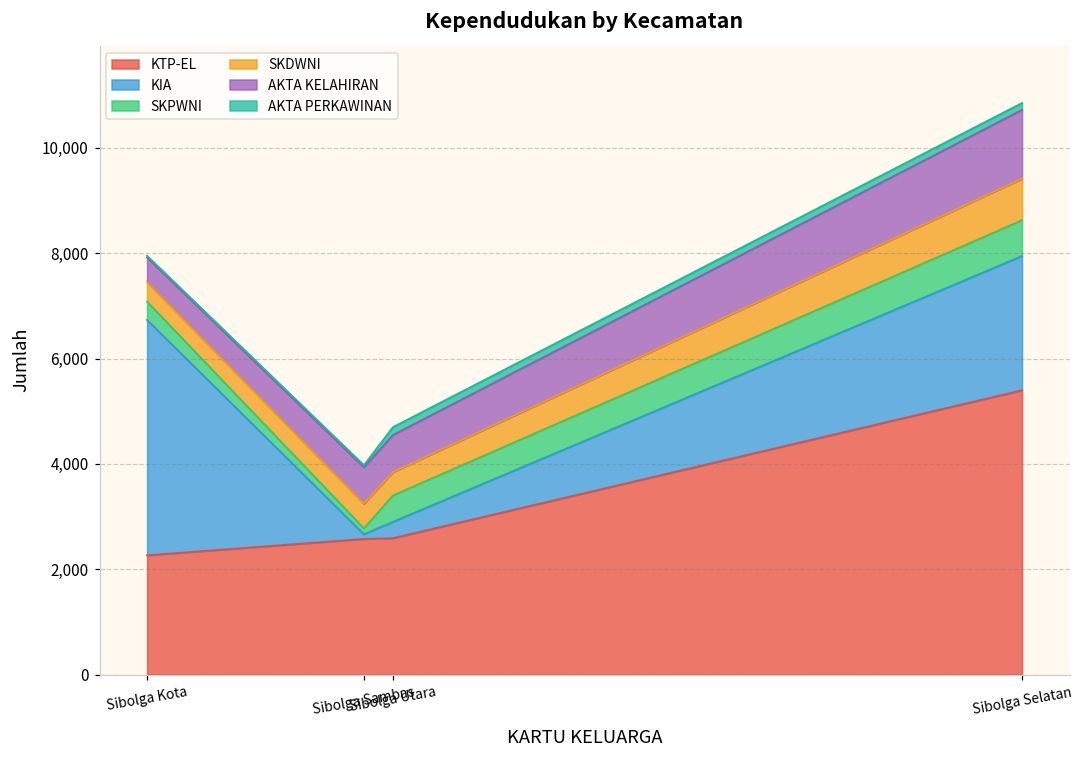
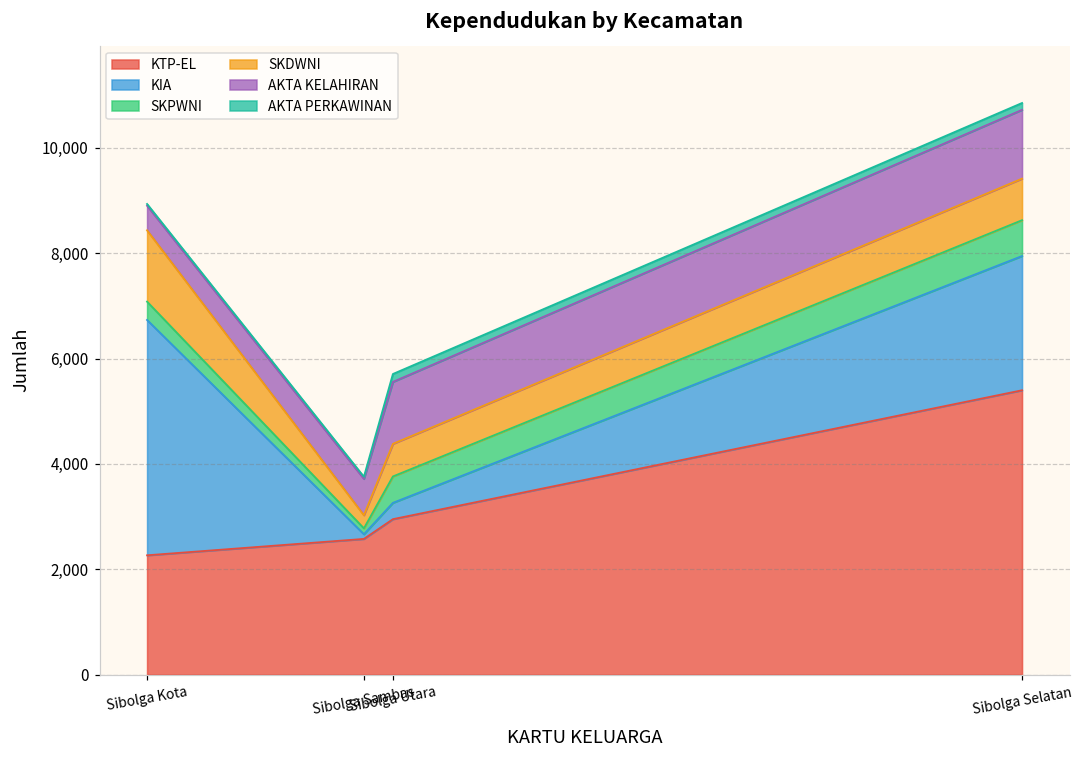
SKDWNI, Sibolga Kota: 400 -> 1,400
SKDWNI, Sibolga Sambas: 500 -> 200
KTP-EL, Sibolga Utara: 2,600 -> 3,000
SKDWNI, Sibolga Utara: 400 -> 600
AKTA KELAHIRAN, Sibolga Utara: 700 -> 1,200
